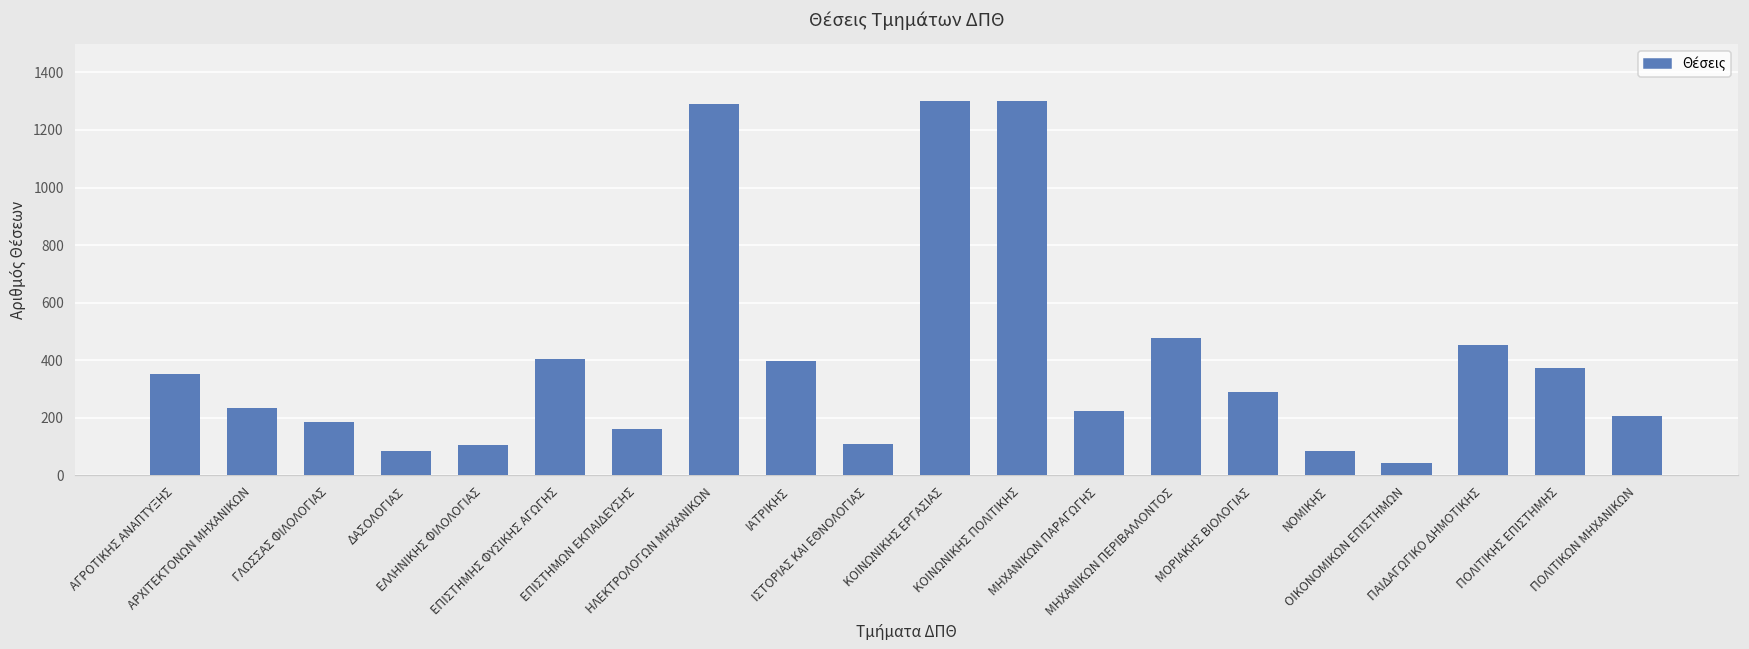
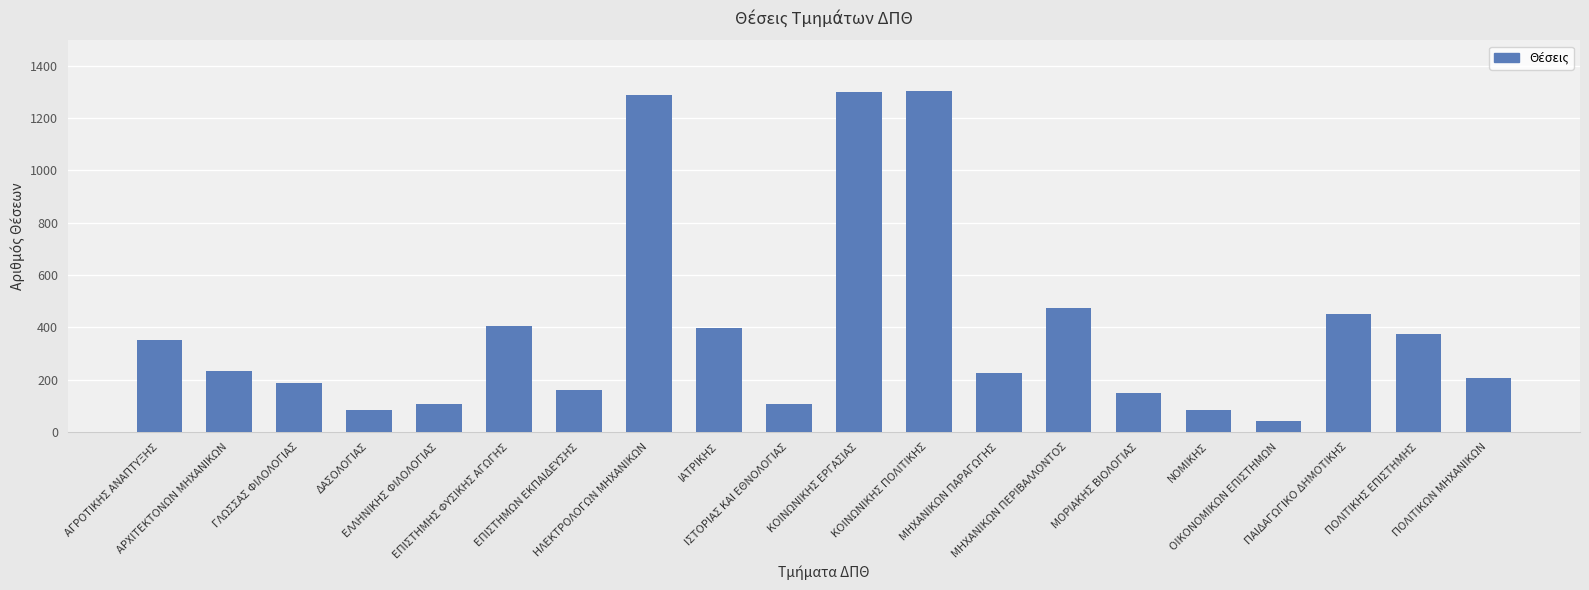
ΜΟΡΙΑΚΗΣ ΒΙΟΛΟΓΙΑΣ: 290 -> 150
